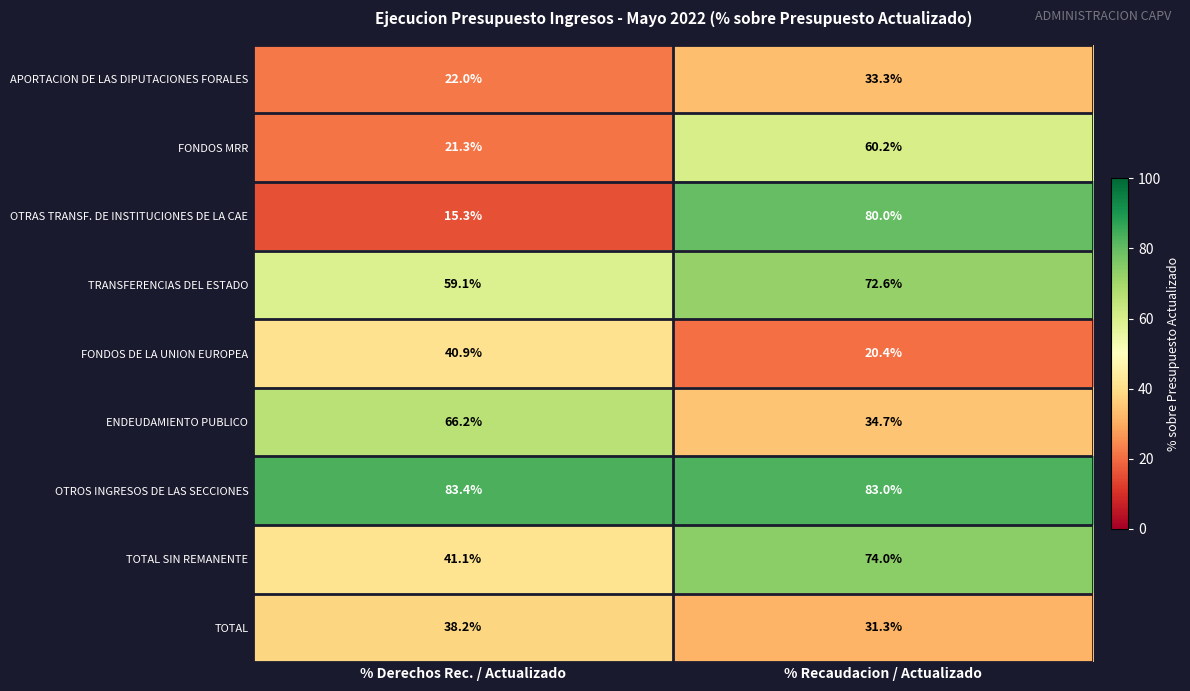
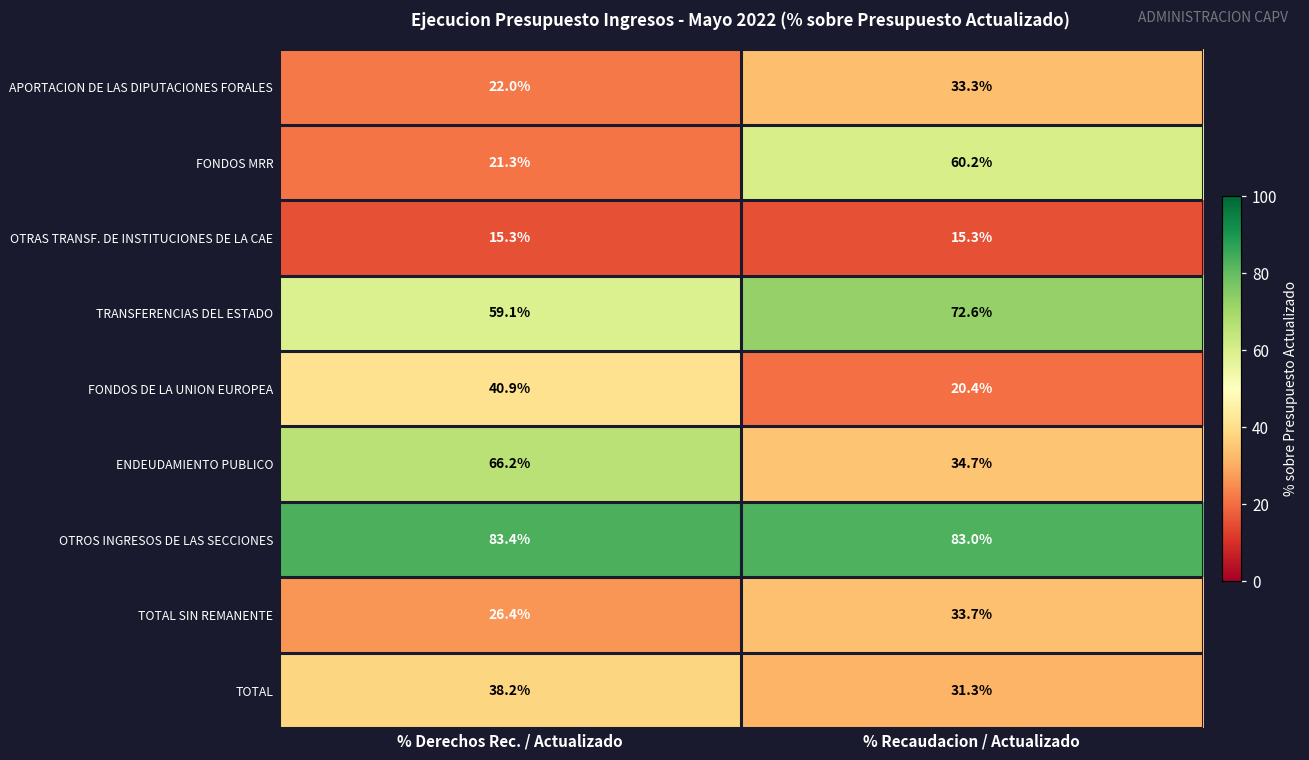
OTRAS TRANSF. DE INSTITUCIONES DE LA CAE, % Recaudacion / Actualizado: 80.0% -> 15.3%
TOTAL SIN REMANENTE, % Derechos Rec. / Actualizado: 41.1% -> 26.4%
TOTAL SIN REMANENTE, % Recaudacion / Actualizado: 74.0% -> 33.7%
